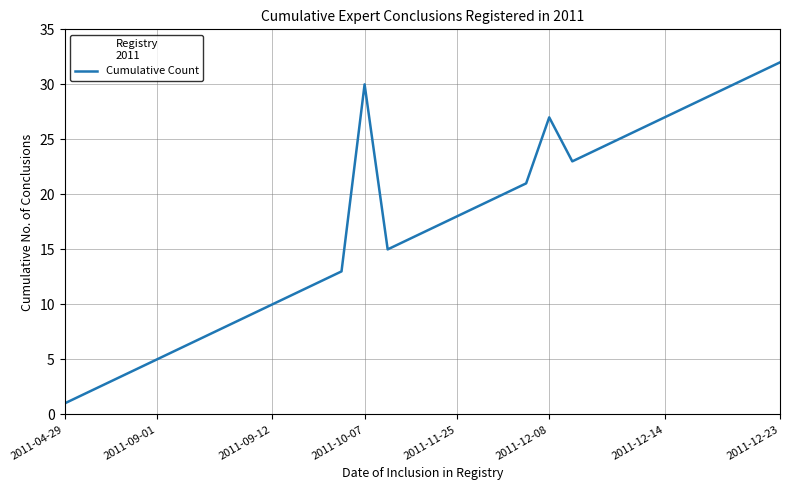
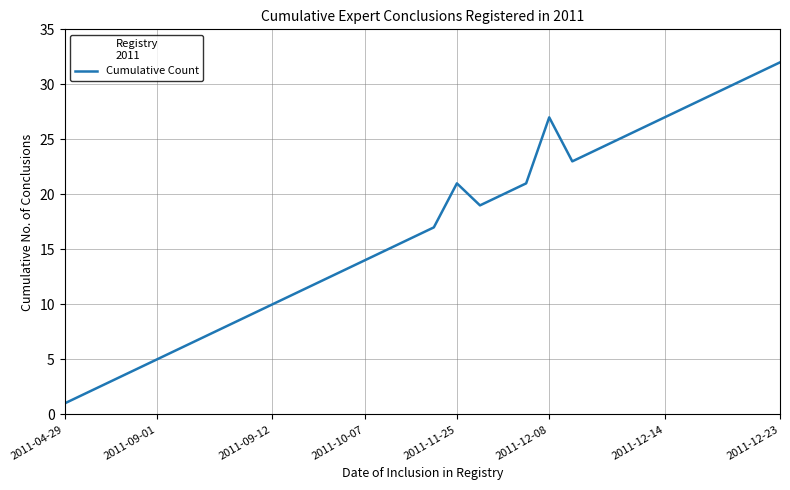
2011-10-07: 30 -> 14
2011-11-25: 18 -> 21
